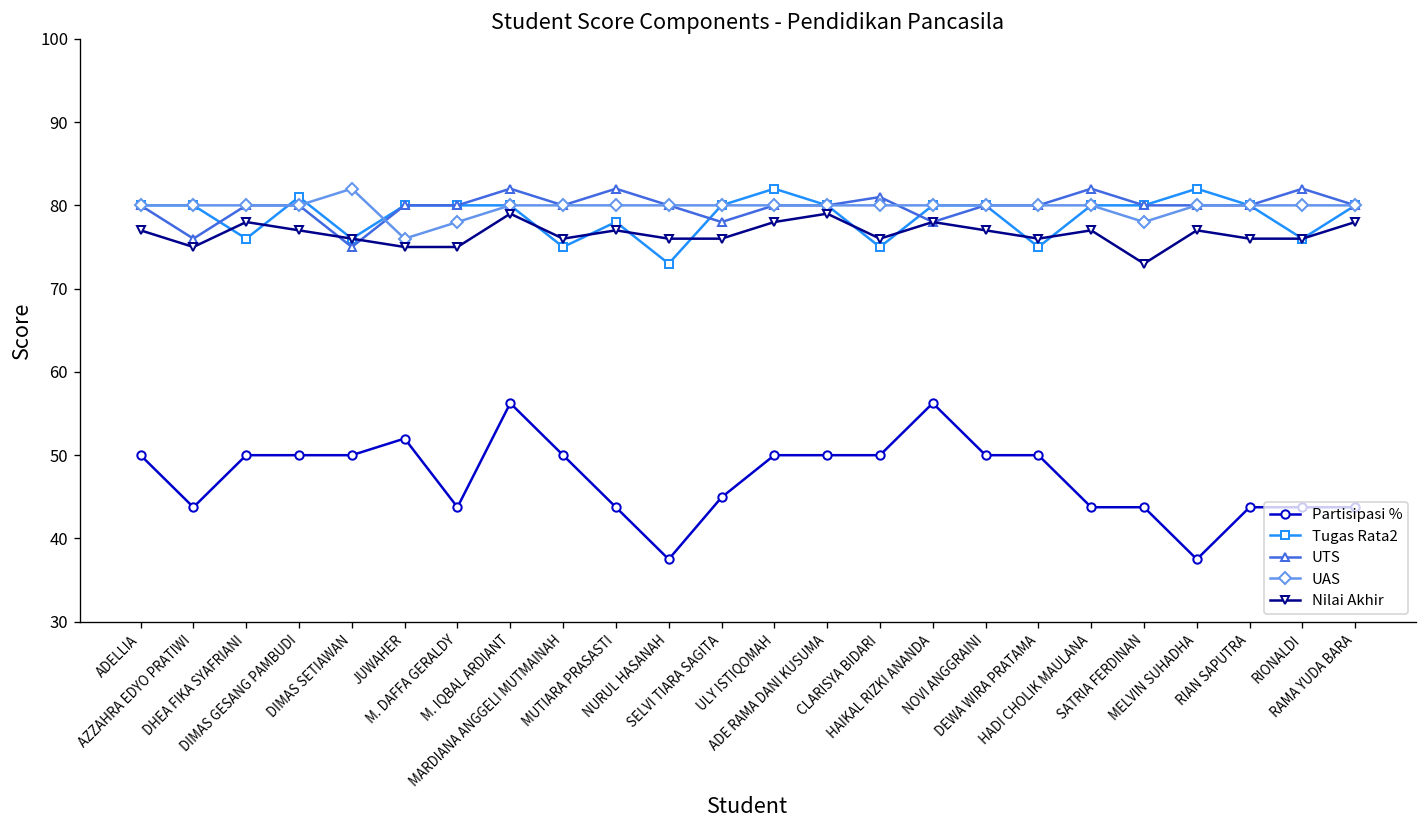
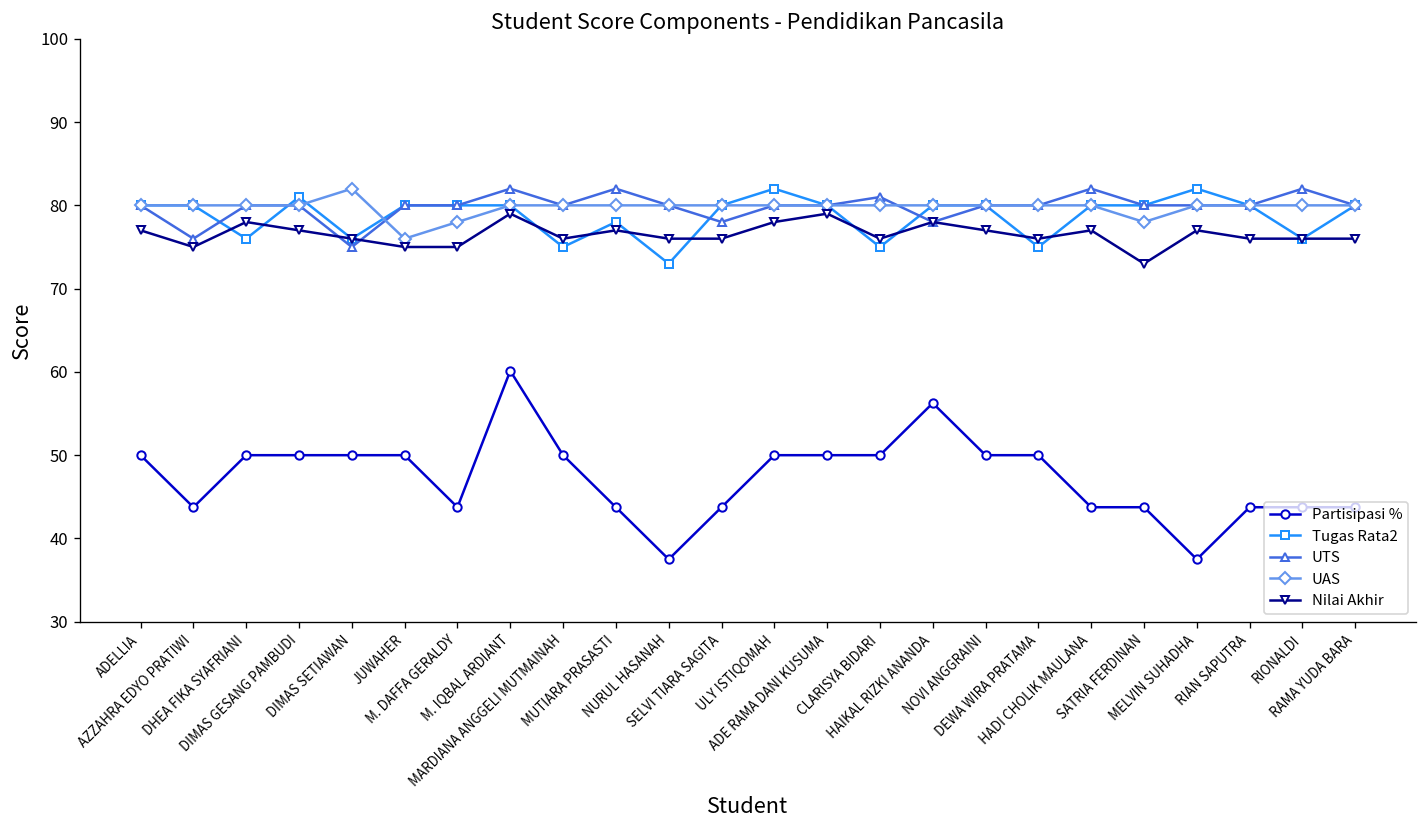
Partisipasi %, JUWAHER: 52 -> 50
Partisipasi %, M. IQBAL ARDIANT: 56 -> 60
Partisipasi %, SELVI TIARA SAGITA: 45 -> 44
Nilai Akhir, RAMA YUDA BARA: 78 -> 76
